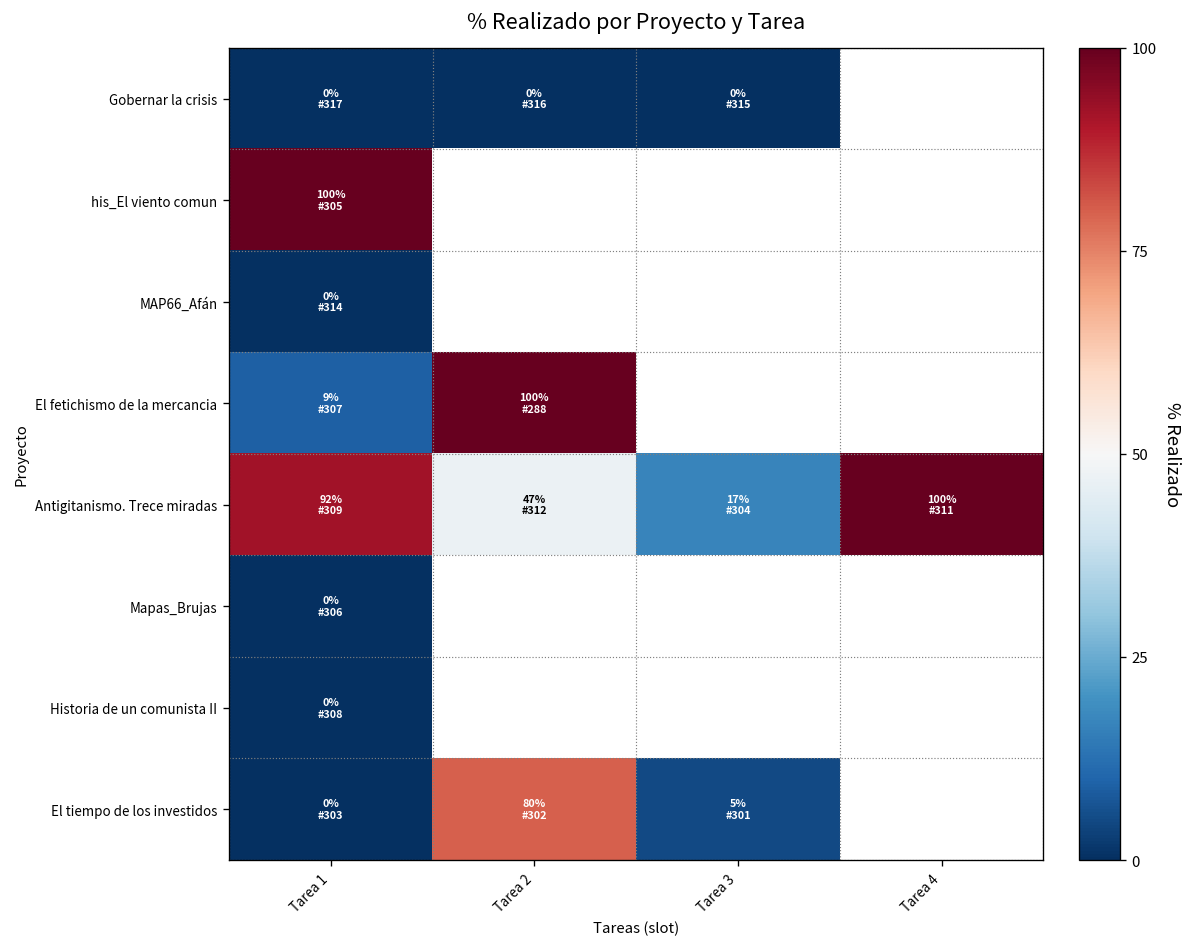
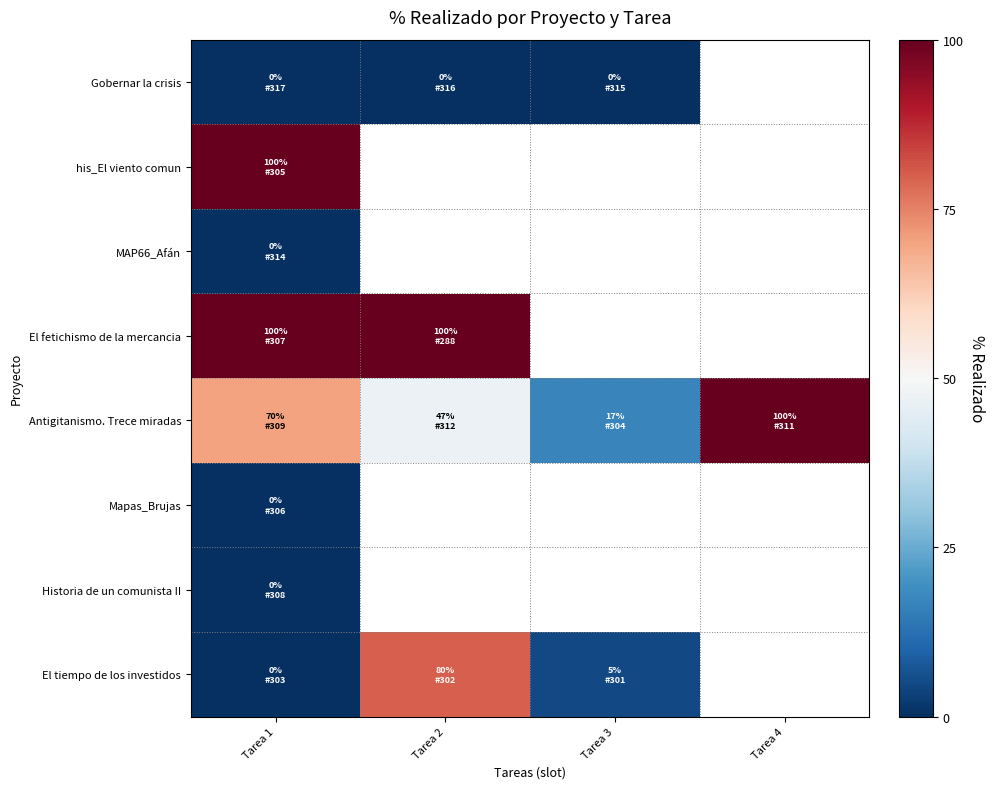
El fetichismo de la mercancia, Tarea 1: 9% -> 100%
Antigitanismo. Trece miradas, Tarea 1: 92% -> 70%
